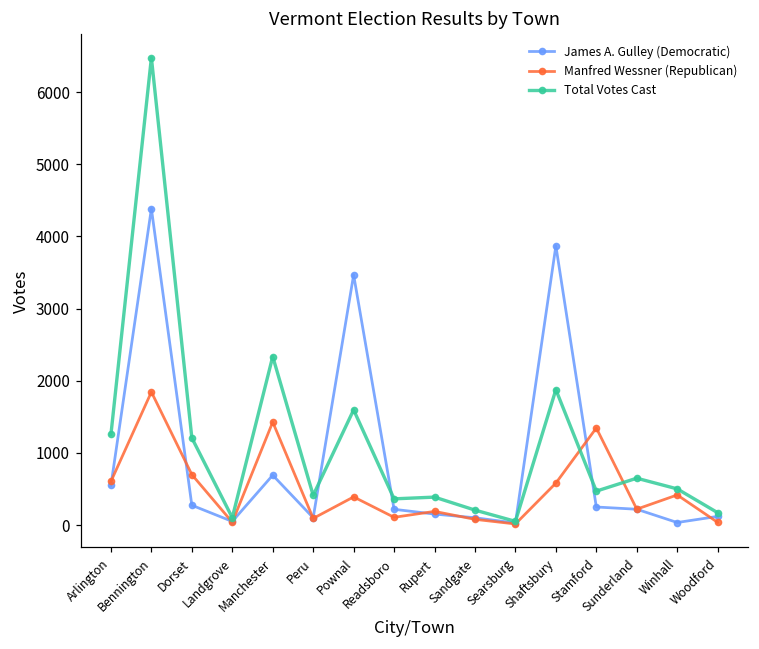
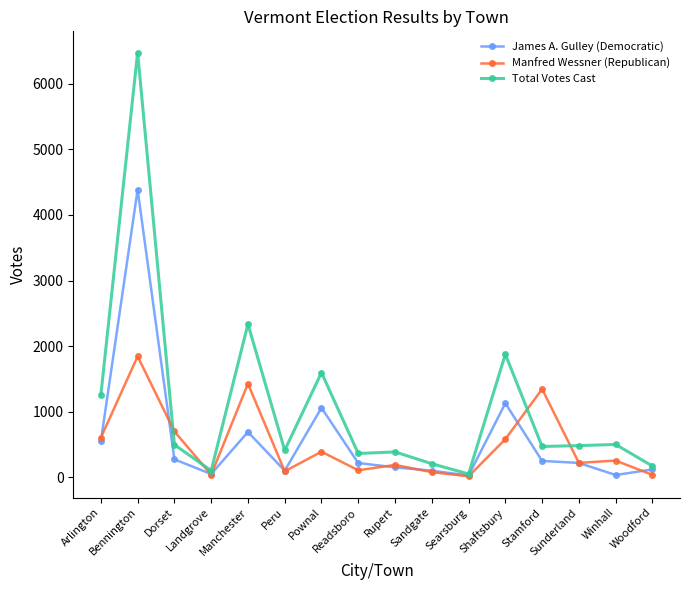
Total Votes Cast, Dorset: 1200 -> 500
James A. Gulley (Democratic), Pownal: 3500 -> 1100
James A. Gulley (Democratic), Shaftsbury: 3900 -> 1100
Total Votes Cast, Sunderland: 700 -> 500
Manfred Wessner (Republican), Winhall: 400 -> 300
